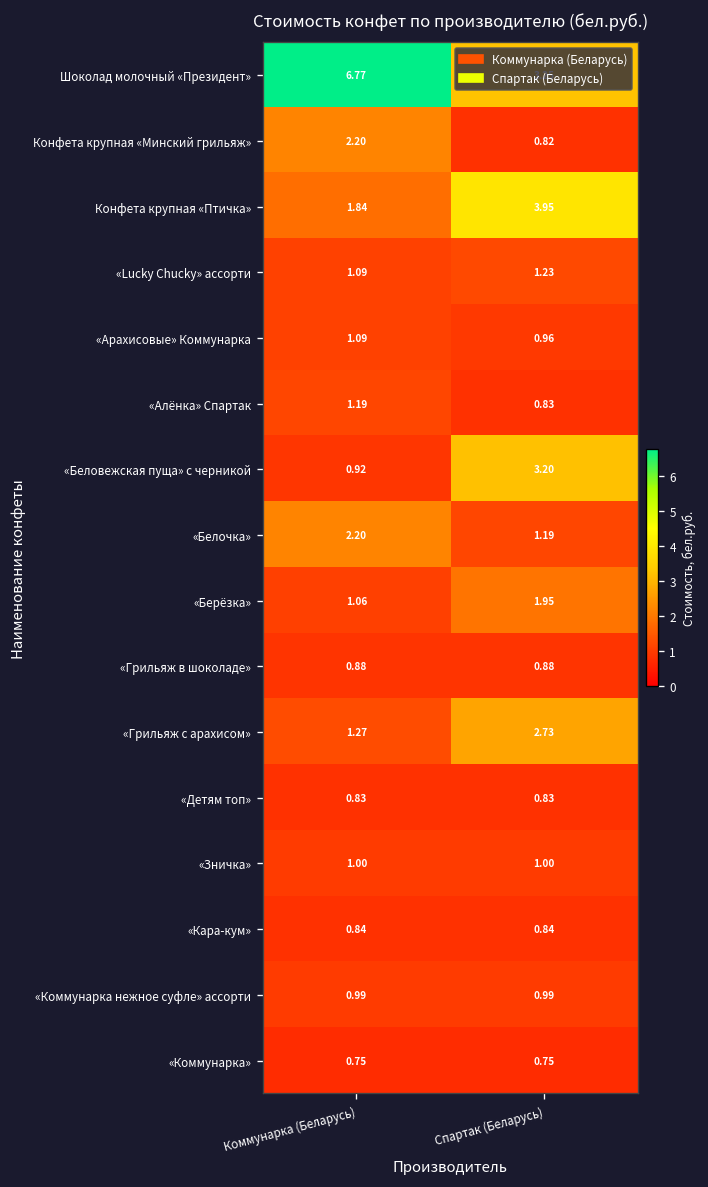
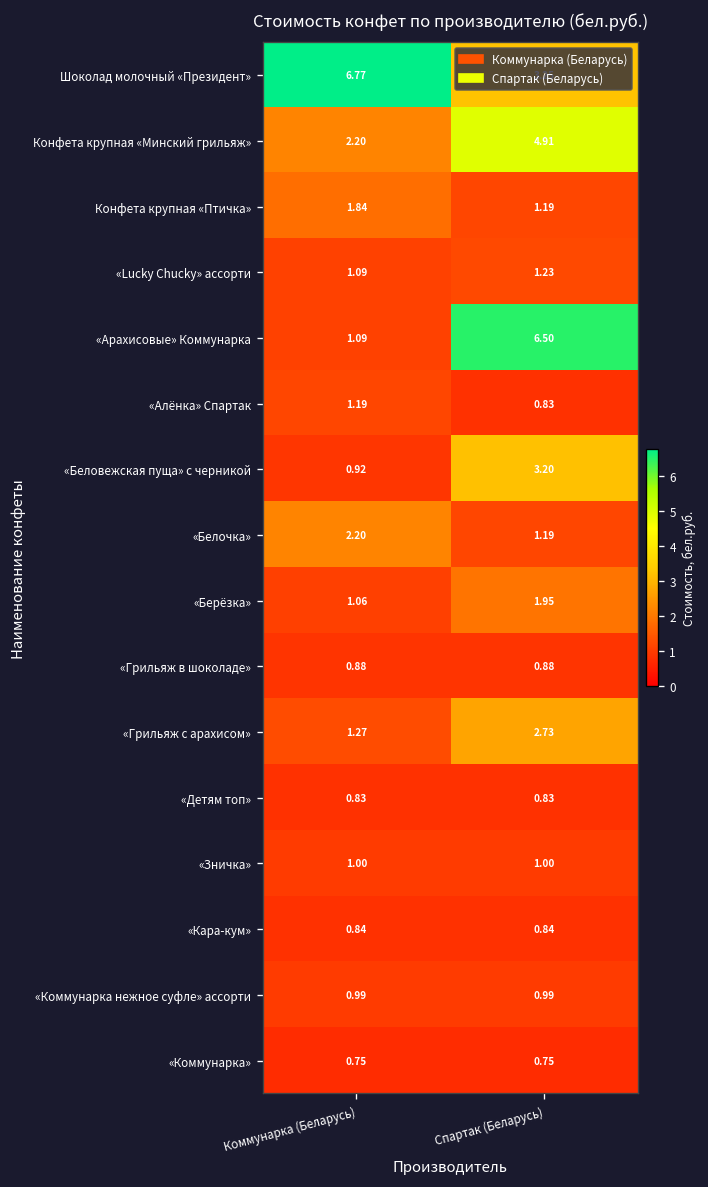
Конфета крупная «Минский грильяж», Спартак (Беларусь): 0.82 -> 4.91
Конфета крупная «Птичка», Спартак (Беларусь): 3.95 -> 1.19
«Арахисовые» Коммунарка, Спартак (Беларусь): 0.96 -> 6.50
